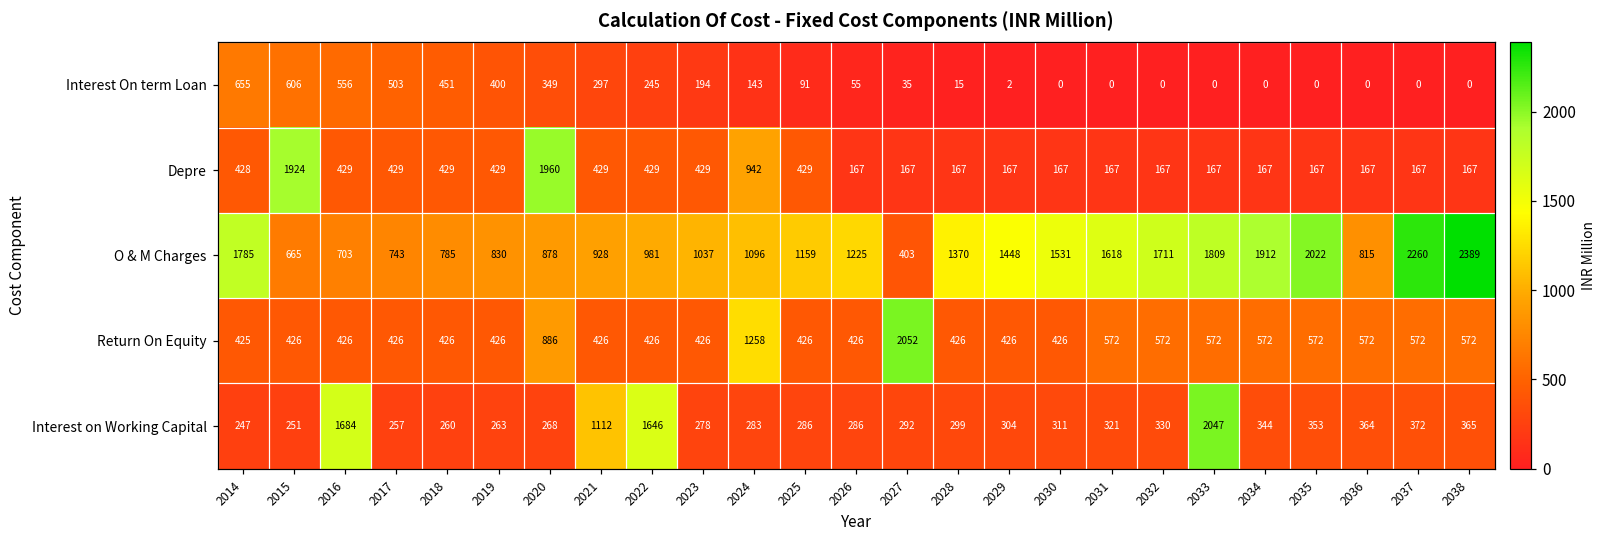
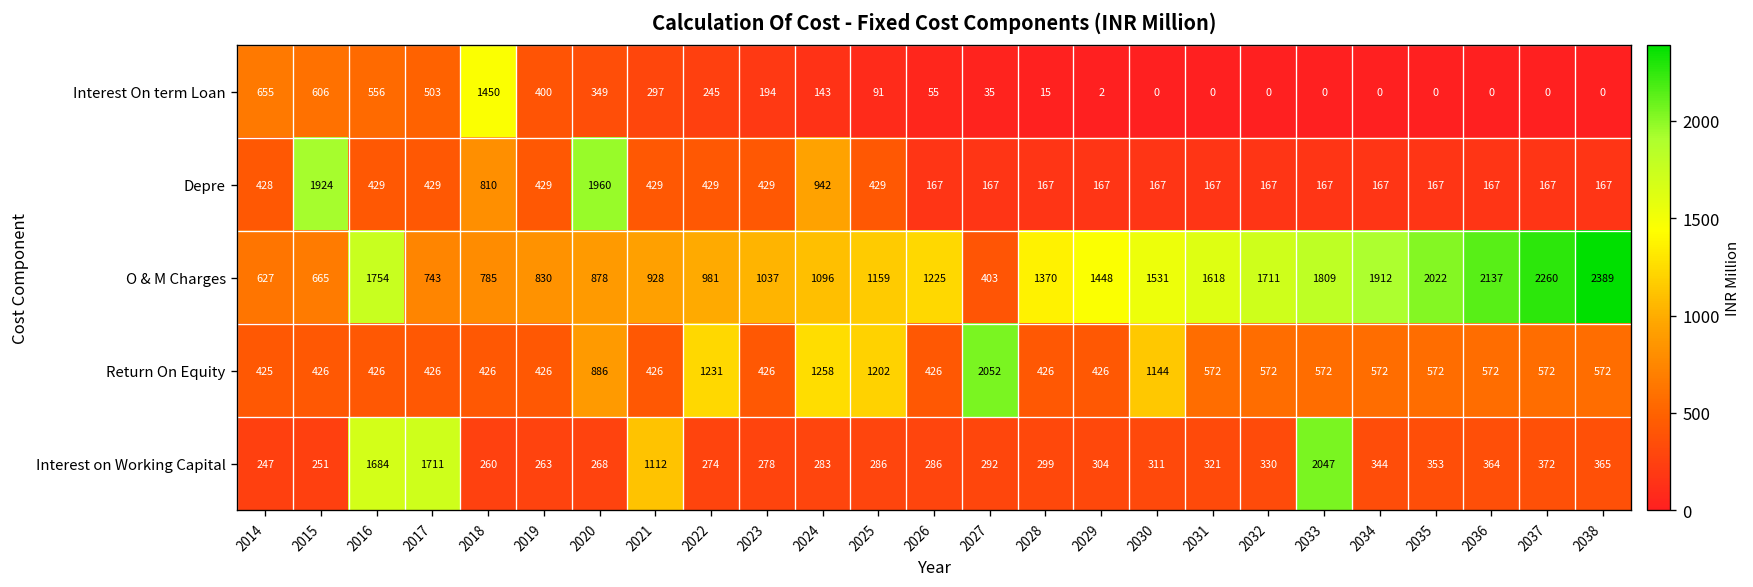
Interest On term Loan, 2018: 451 -> 1450
Depre, 2018: 429 -> 810
O & M Charges, 2014: 1785 -> 627
O & M Charges, 2016: 703 -> 1754
O & M Charges, 2036: 815 -> 2137
Return On Equity, 2022: 426 -> 1231
Return On Equity, 2025: 426 -> 1202
Return On Equity, 2030: 426 -> 1144
Interest on Working Capital, 2017: 257 -> 1711
Interest on Working Capital, 2022: 1646 -> 274
